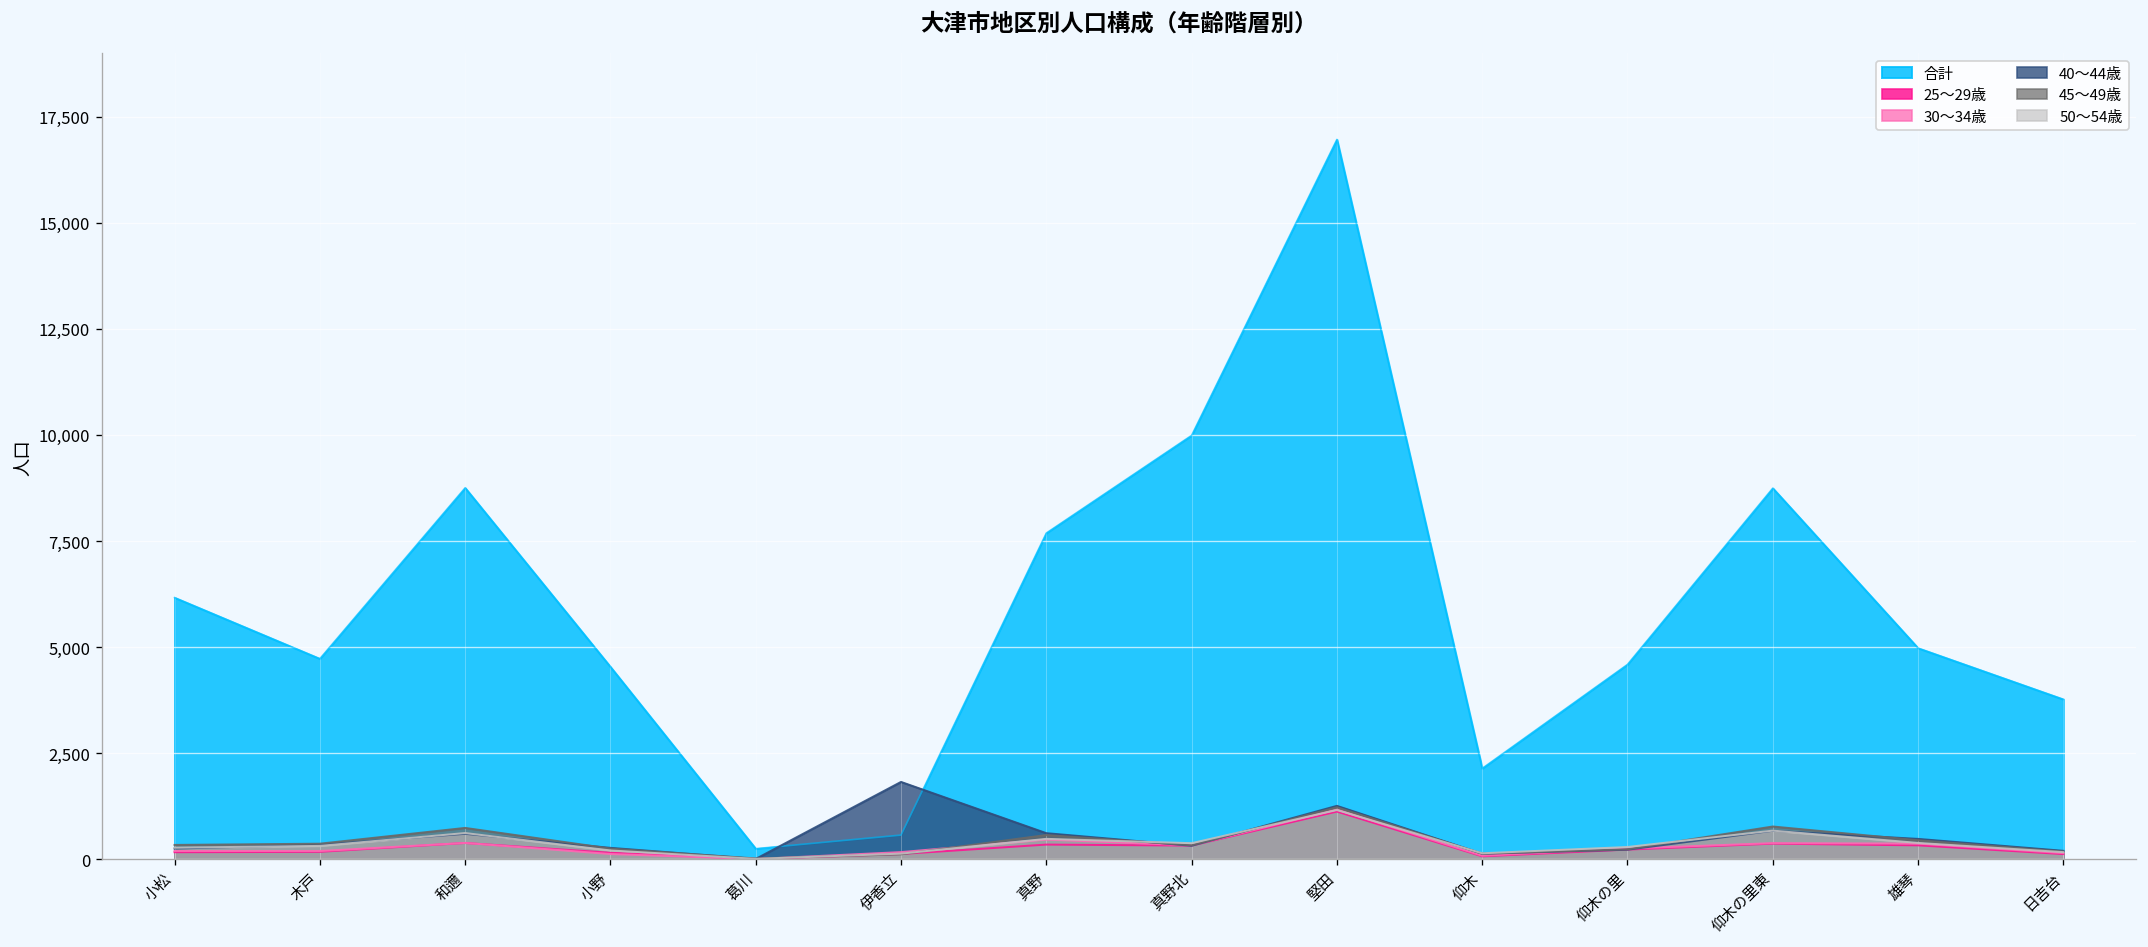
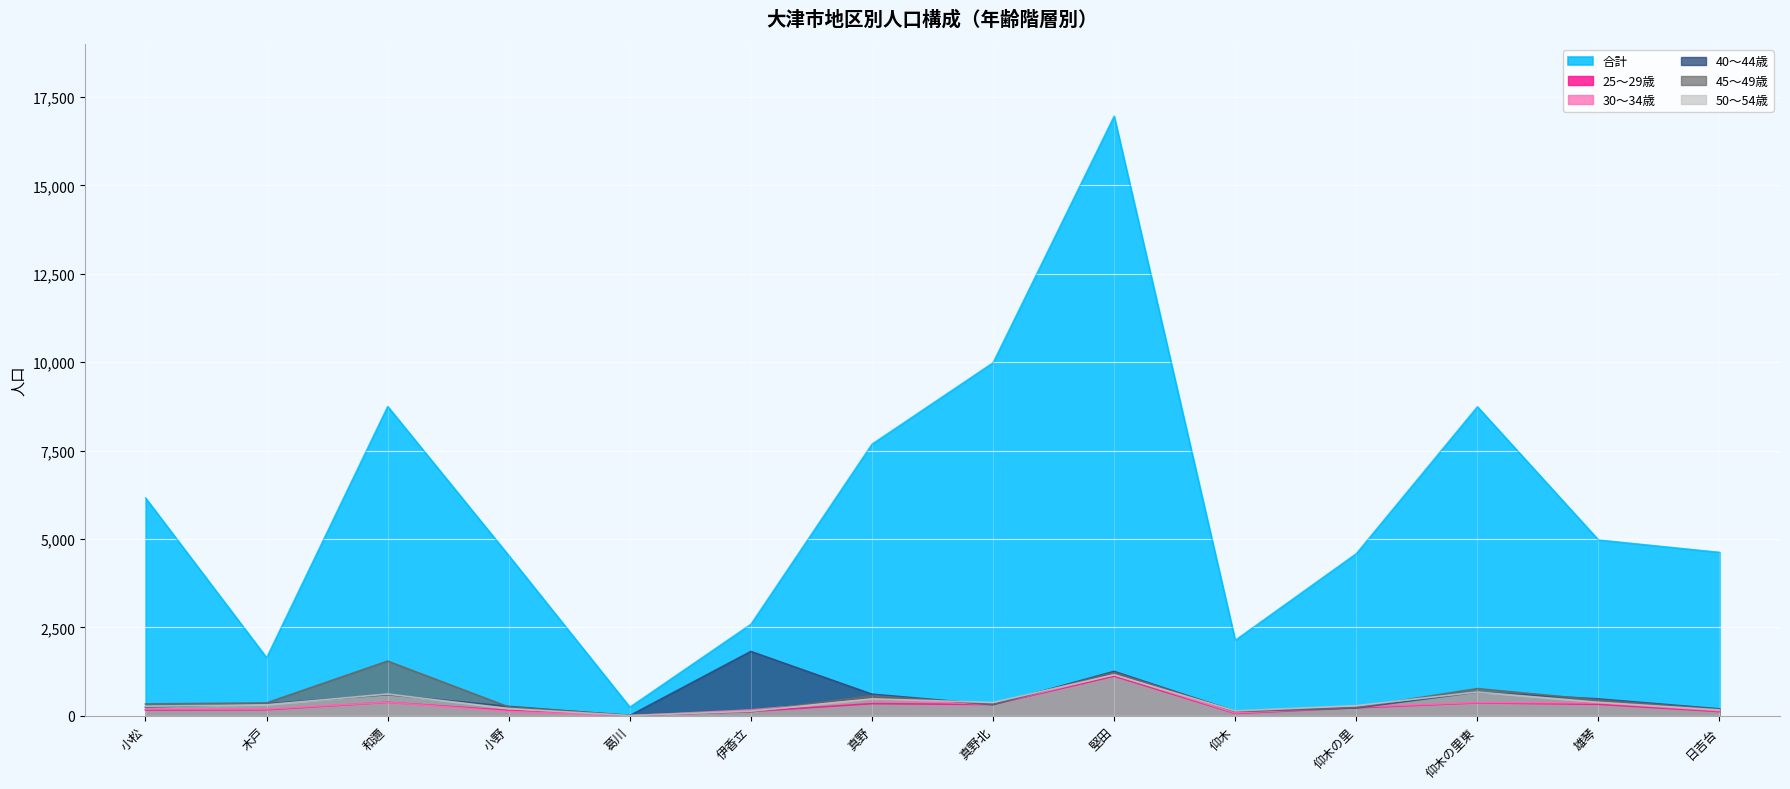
合計, 木戸: 4,700 -> 1,600
45〜49歳, 和邇: 700 -> 1,600
合計, 伊香立: 600 -> 2,600
合計, 日吉台: 3,800 -> 4,600
